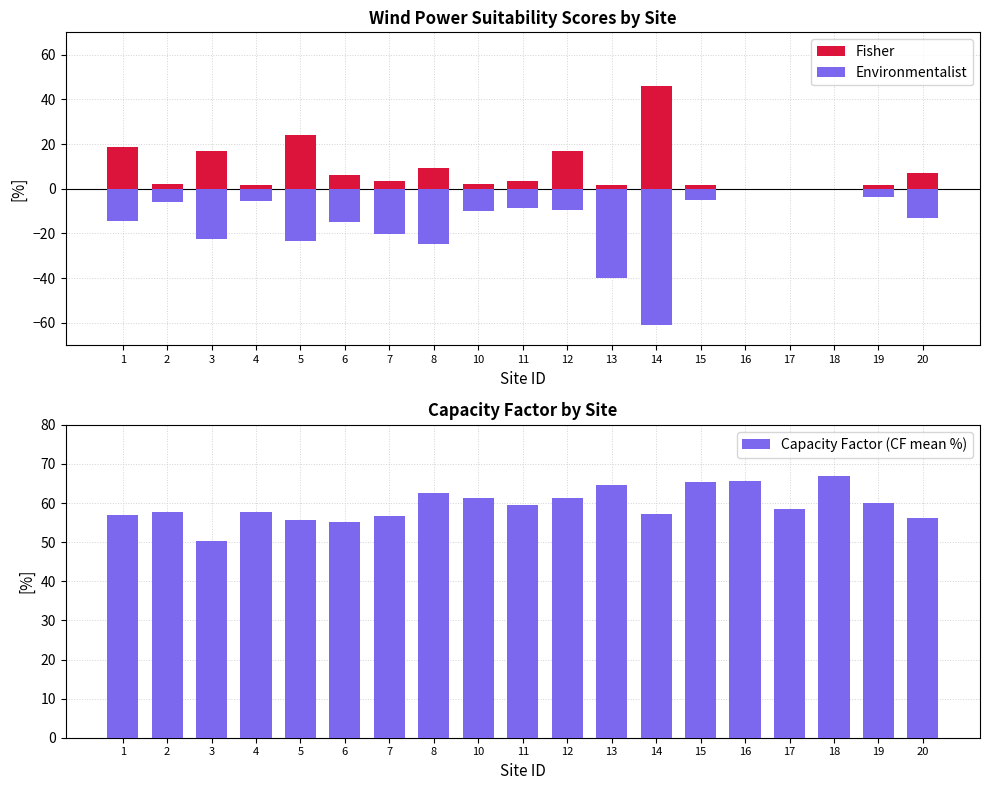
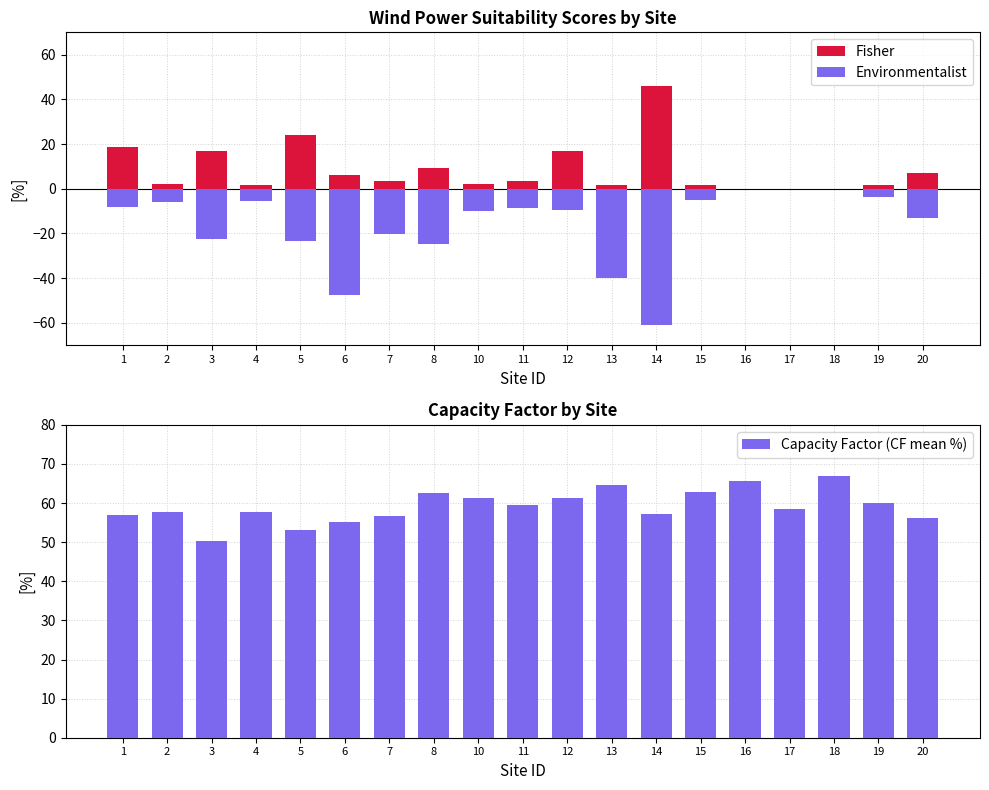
Wind Power Suitability Scores by Site, Environmentalist, 1: -15 -> -8
Wind Power Suitability Scores by Site, Environmentalist, 6: -15 -> -48
Capacity Factor by Site, 5: 56 -> 53
Capacity Factor by Site, 15: 65 -> 63
